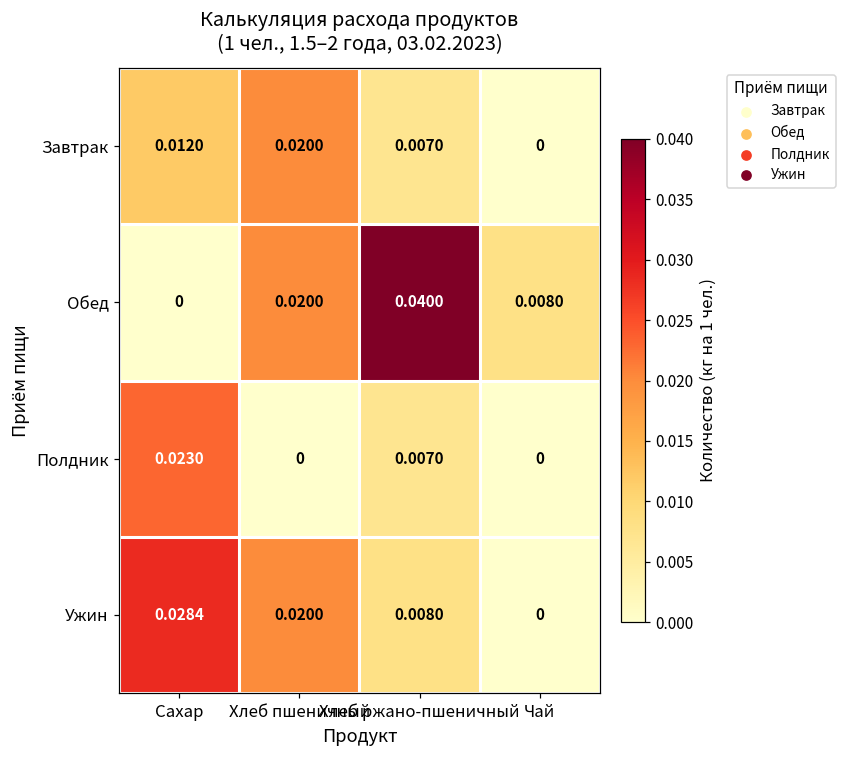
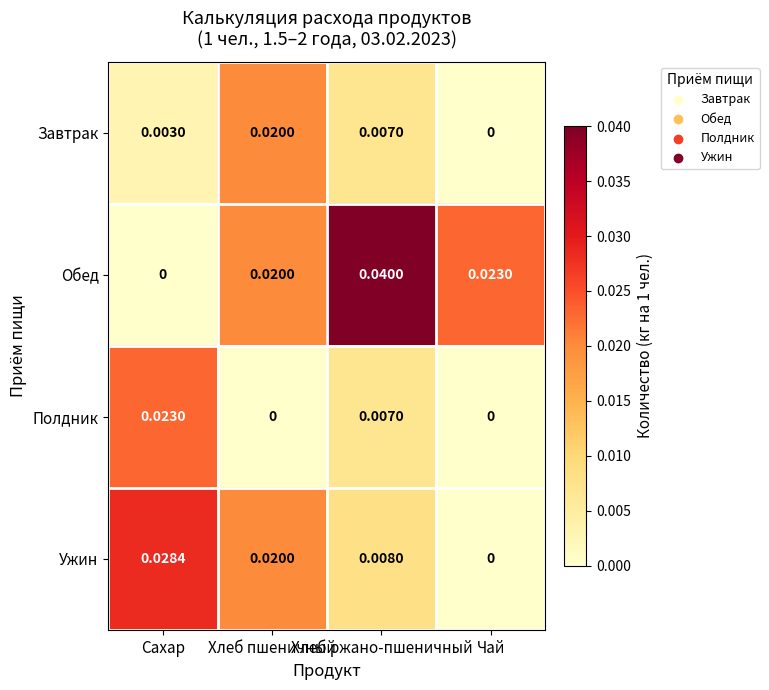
Завтрак, Сахар: 0.0120 -> 0.0030
Обед, Чай: 0.0080 -> 0.0230
